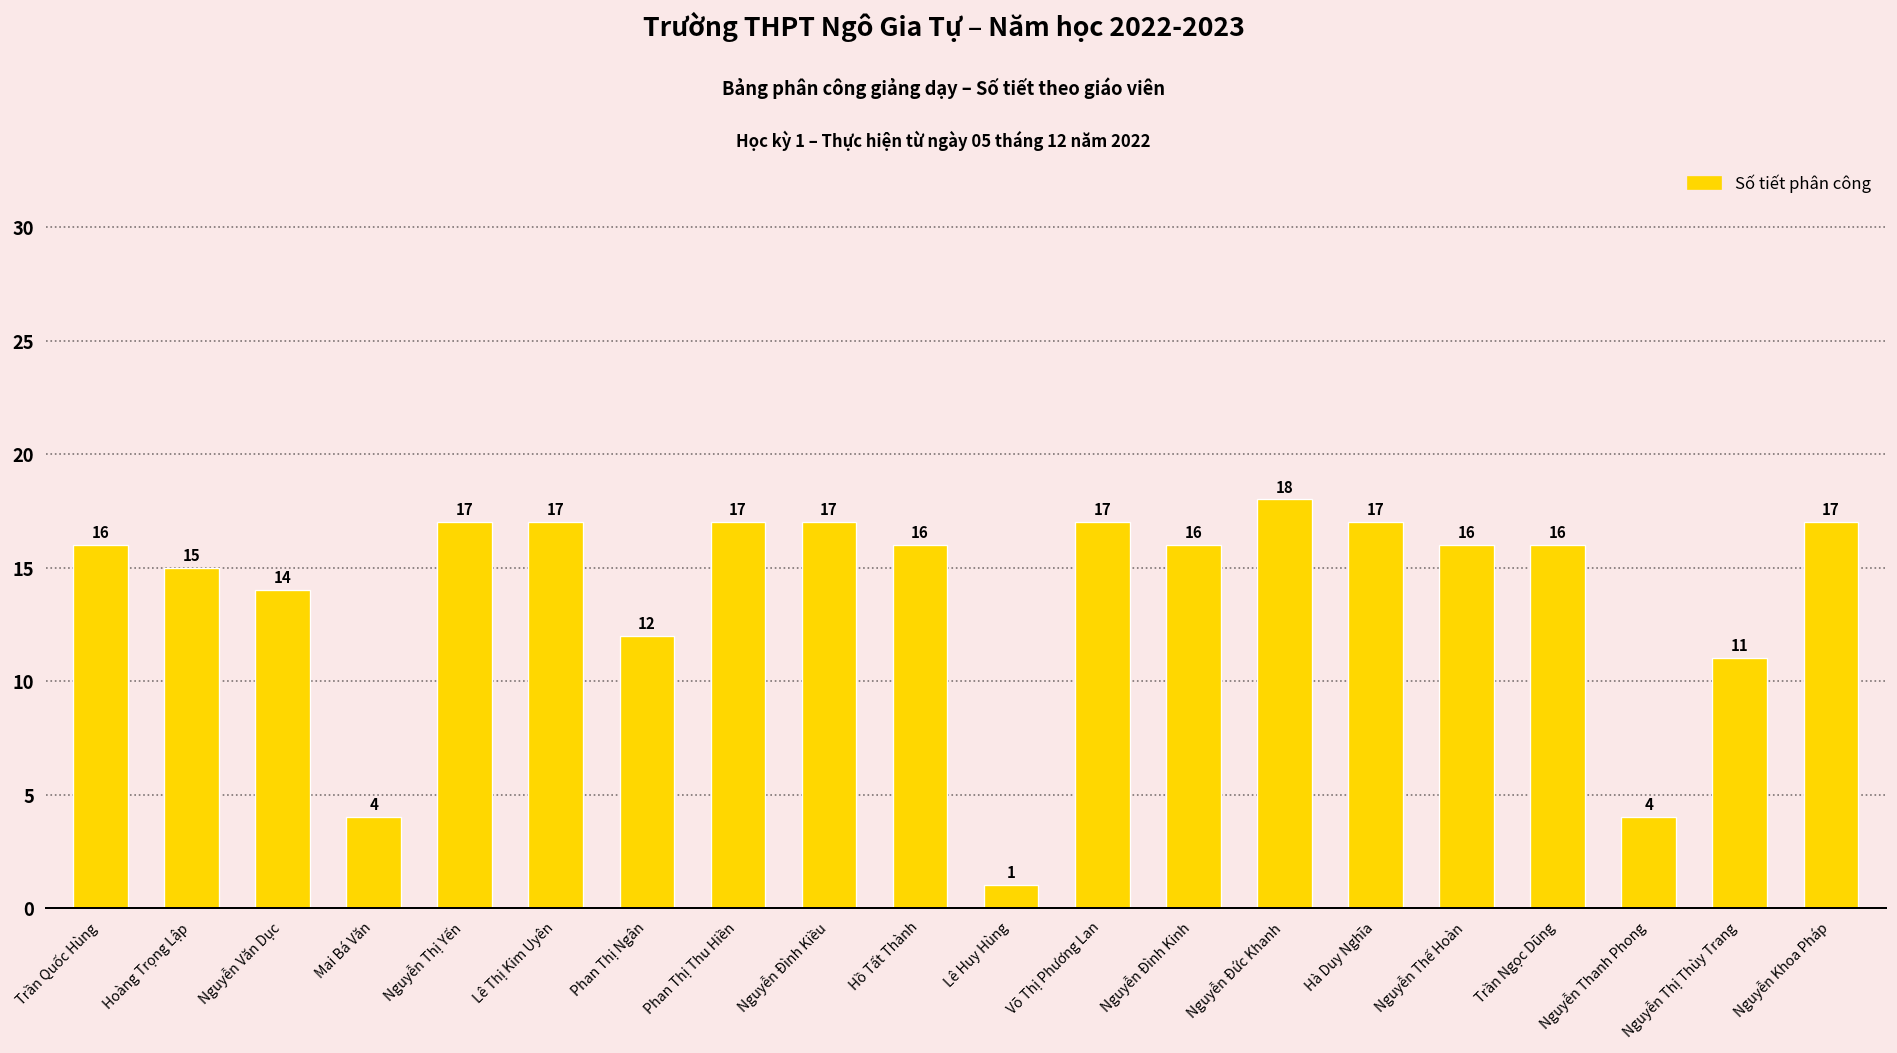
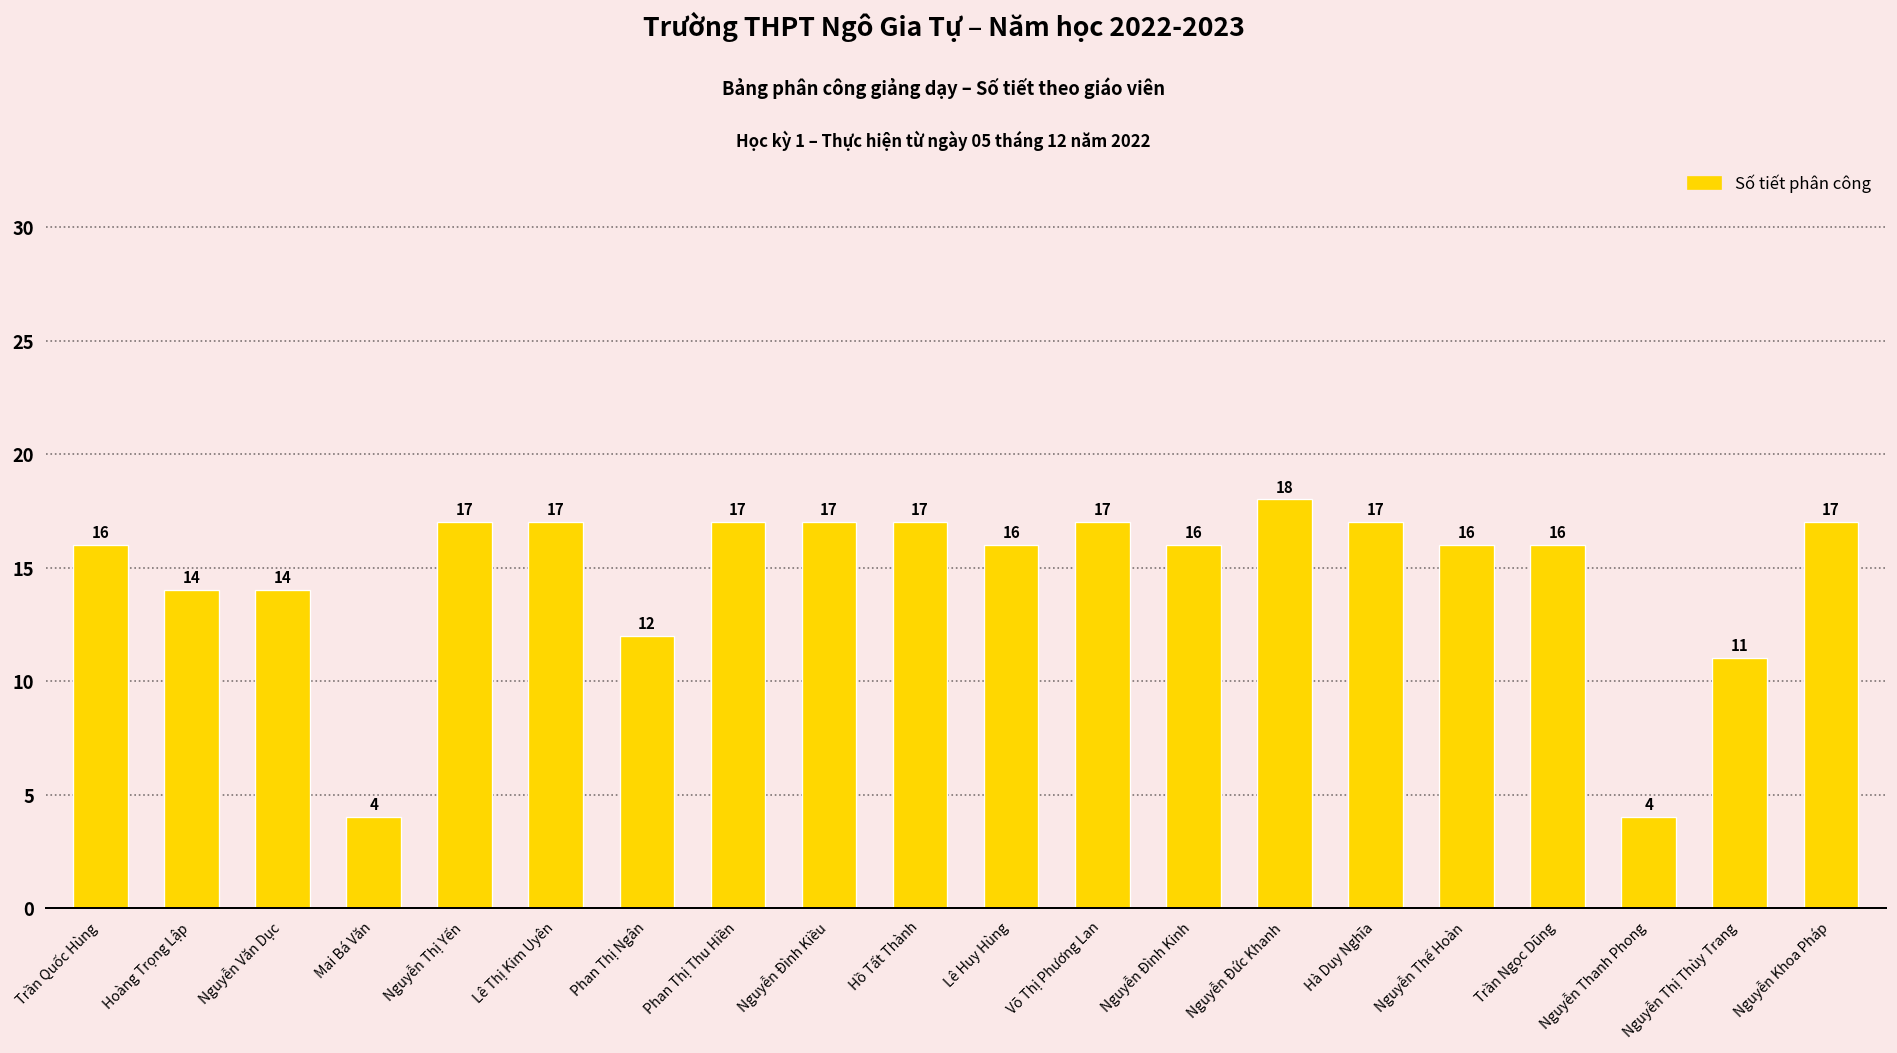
Hoàng Trọng Lập: 15 -> 14
Hồ Tất Thành: 16 -> 17
Lê Huy Hùng: 1 -> 16
